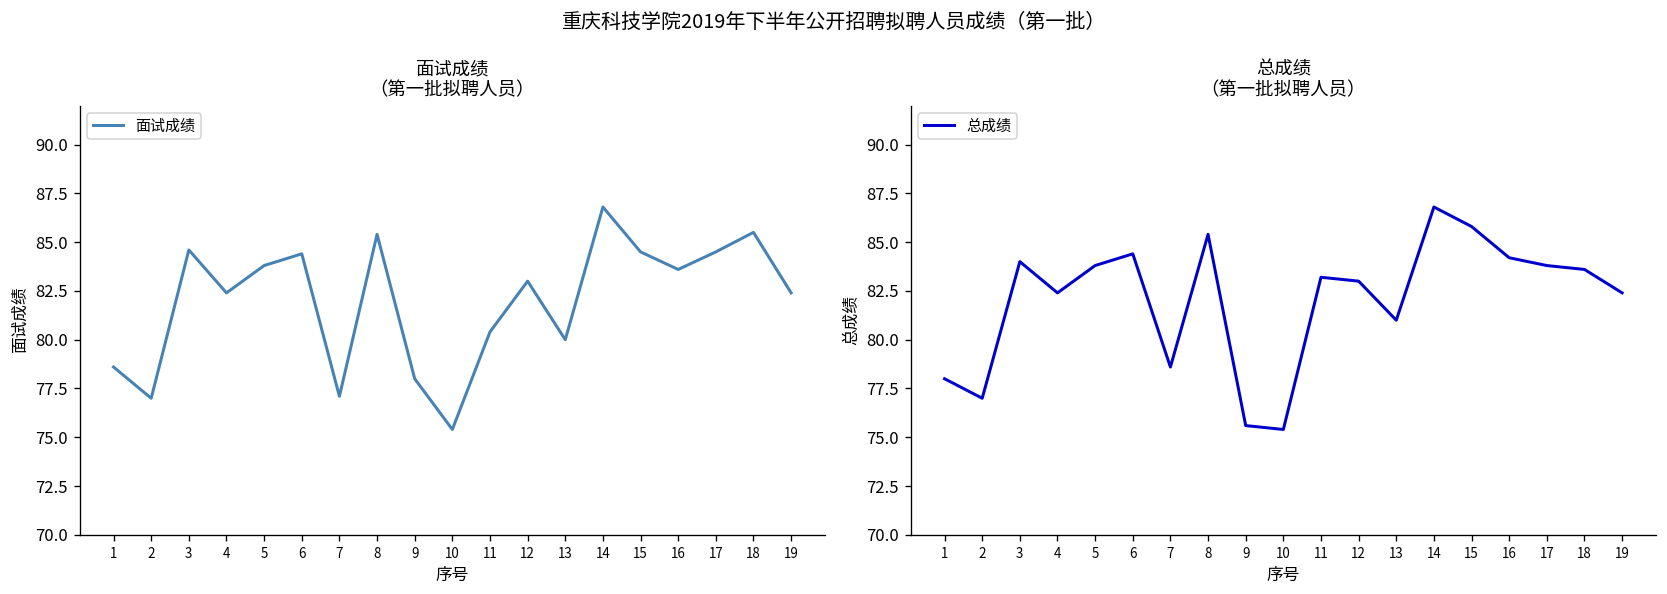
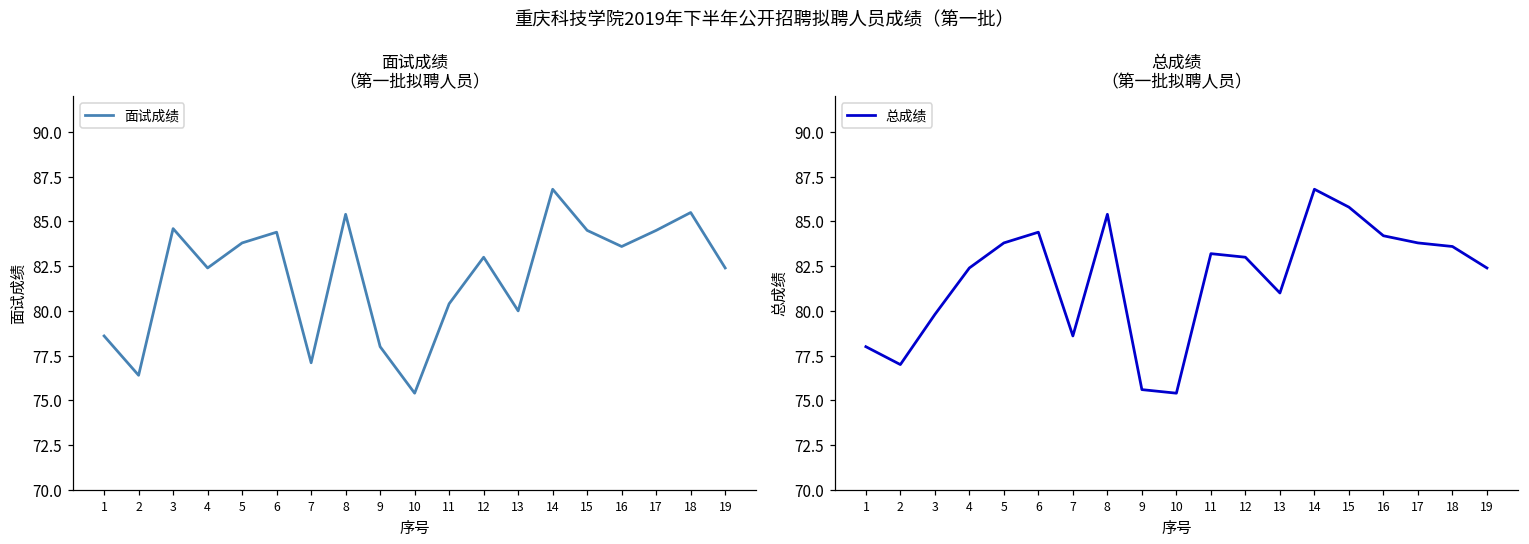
面试成绩 （第一批拟聘人员）, 2: 77.0 -> 76.4
总成绩 （第一批拟聘人员）, 3: 84.0 -> 79.8
